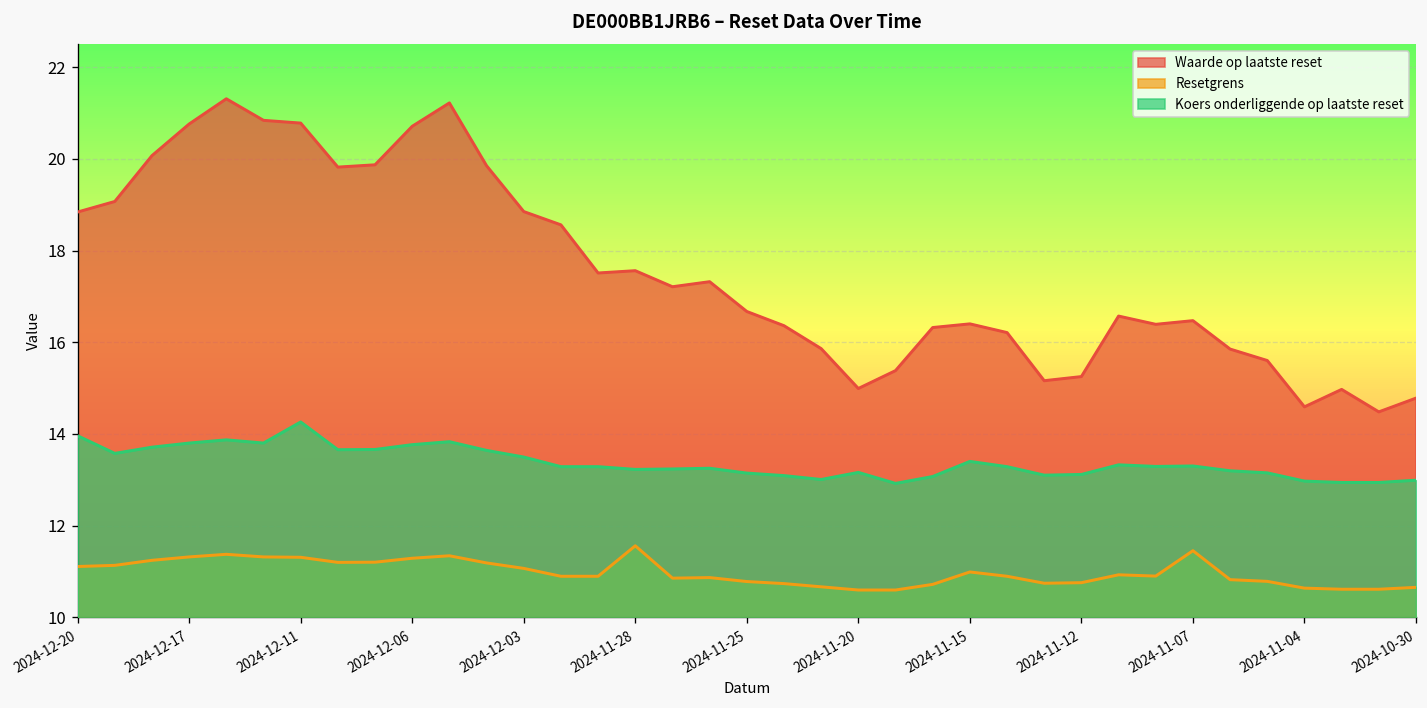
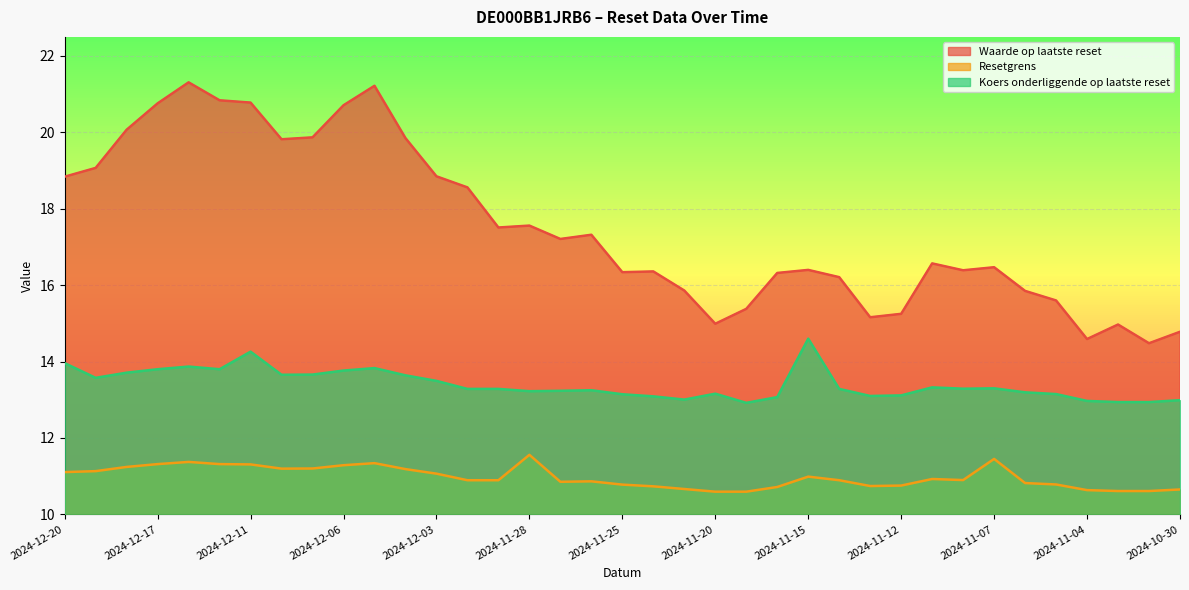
Waarde op laatste reset, 2024-11-25: 16.7 -> 16.3
Koers onderliggende op laatste reset, 2024-11-15: 13.4 -> 14.6
